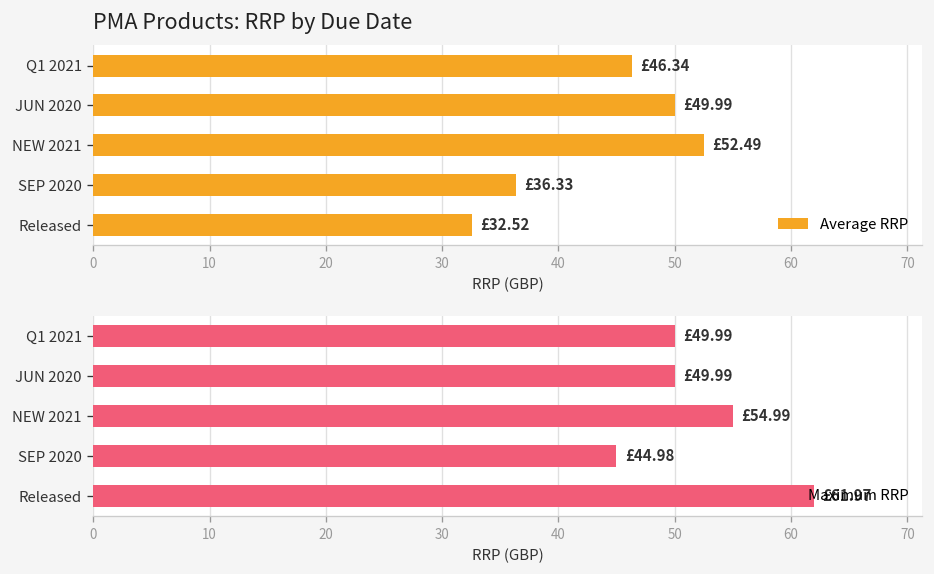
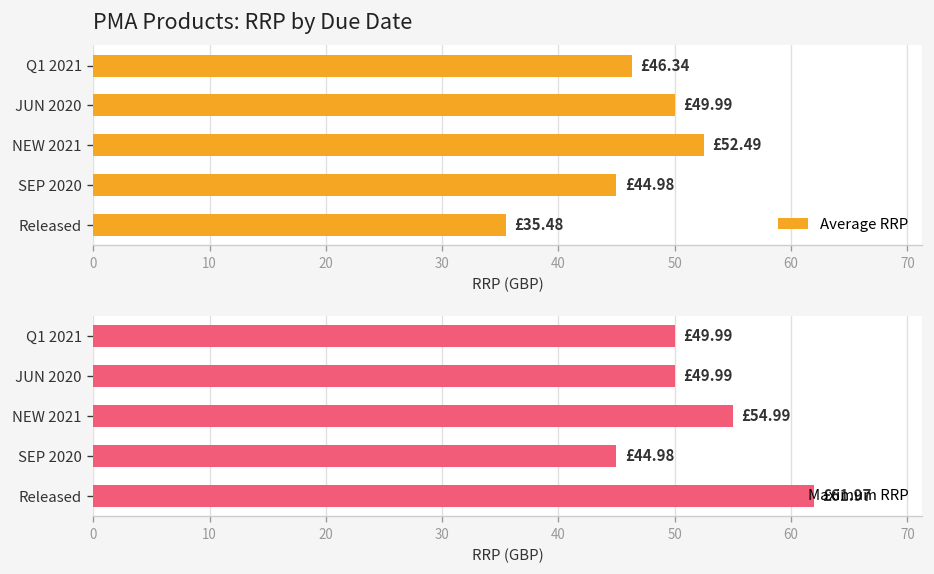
PMA Products: RRP by Due Date, SEP 2020: £36.33 -> £44.98
PMA Products: RRP by Due Date, Released: £32.52 -> £35.48
